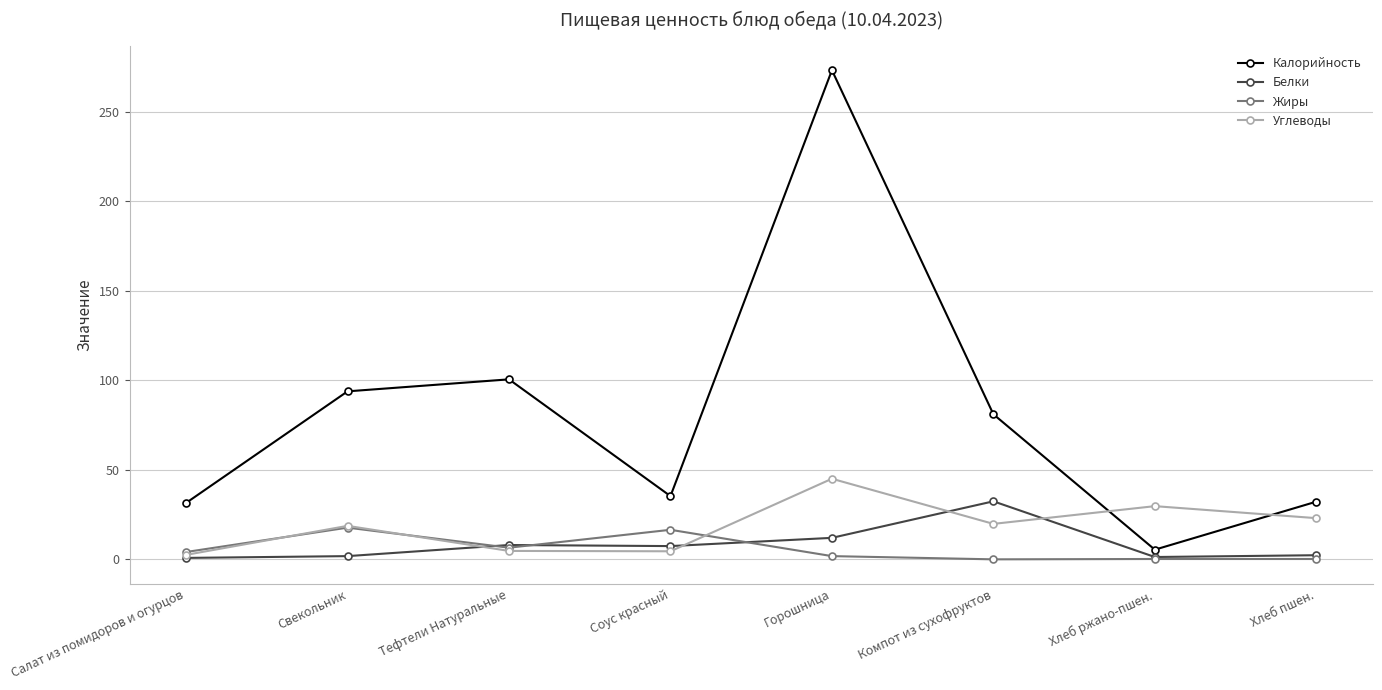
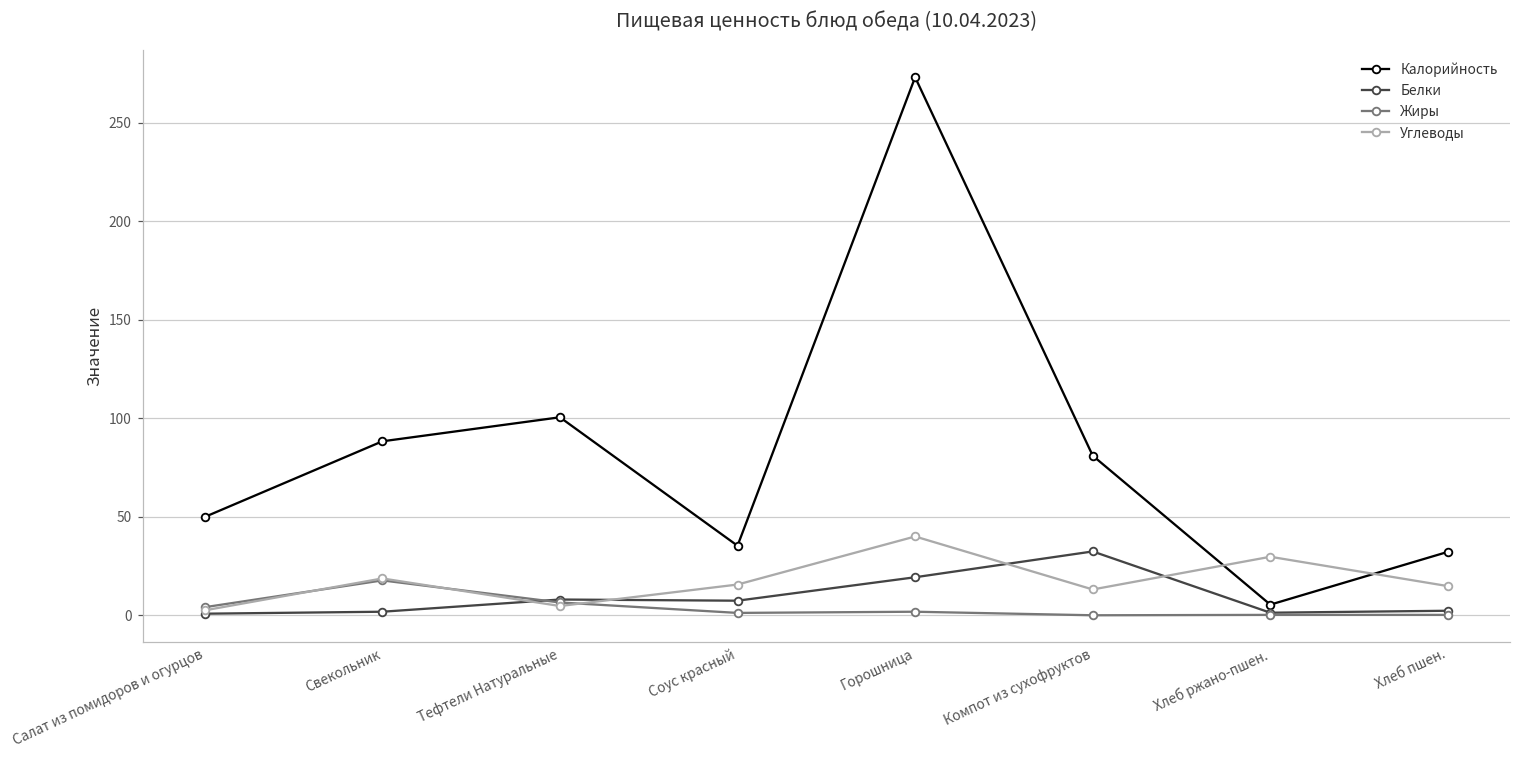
Калорийность, Салат из помидоров и огурцов: 32 -> 50
Калорийность, Свекольник: 94 -> 88
Жиры, Соус красный: 17 -> 1
Углеводы, Соус красный: 5 -> 16
Белки, Горошница: 12 -> 19
Углеводы, Горошница: 45 -> 40
Углеводы, Компот из сухофруктов: 20 -> 13
Углеводы, Хлеб пшен.: 23 -> 15
